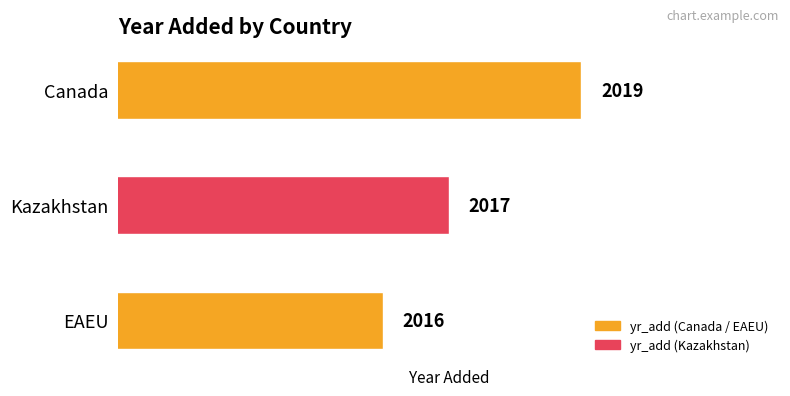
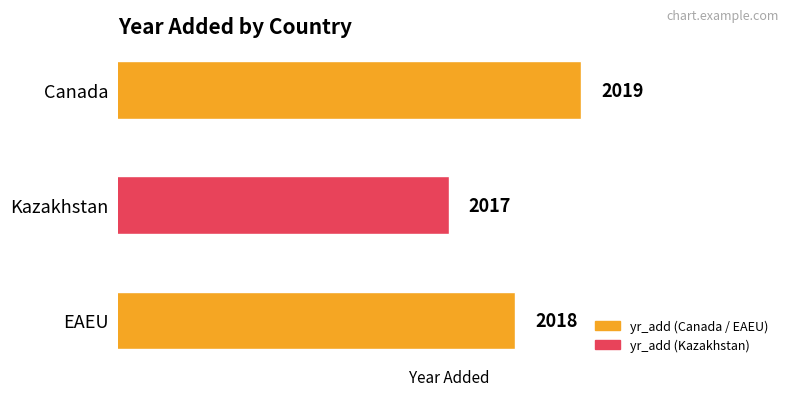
EAEU: 2016 -> 2018
